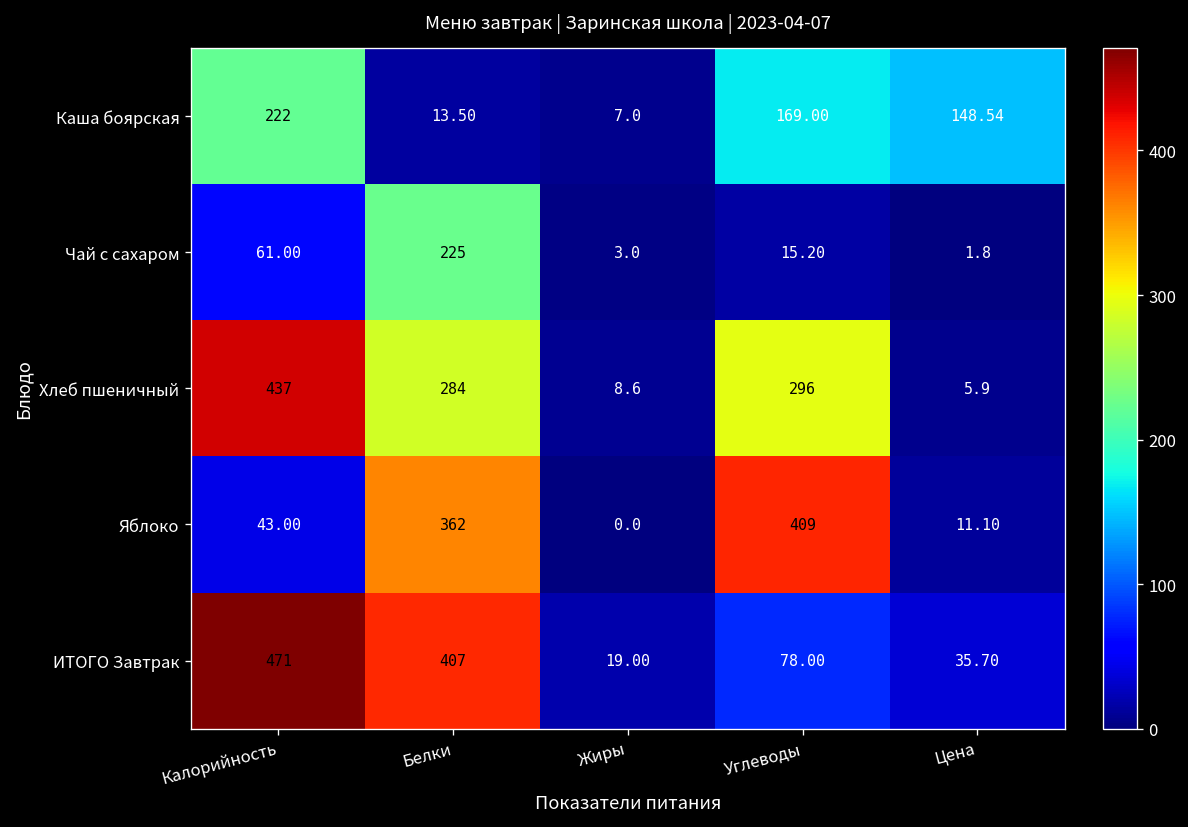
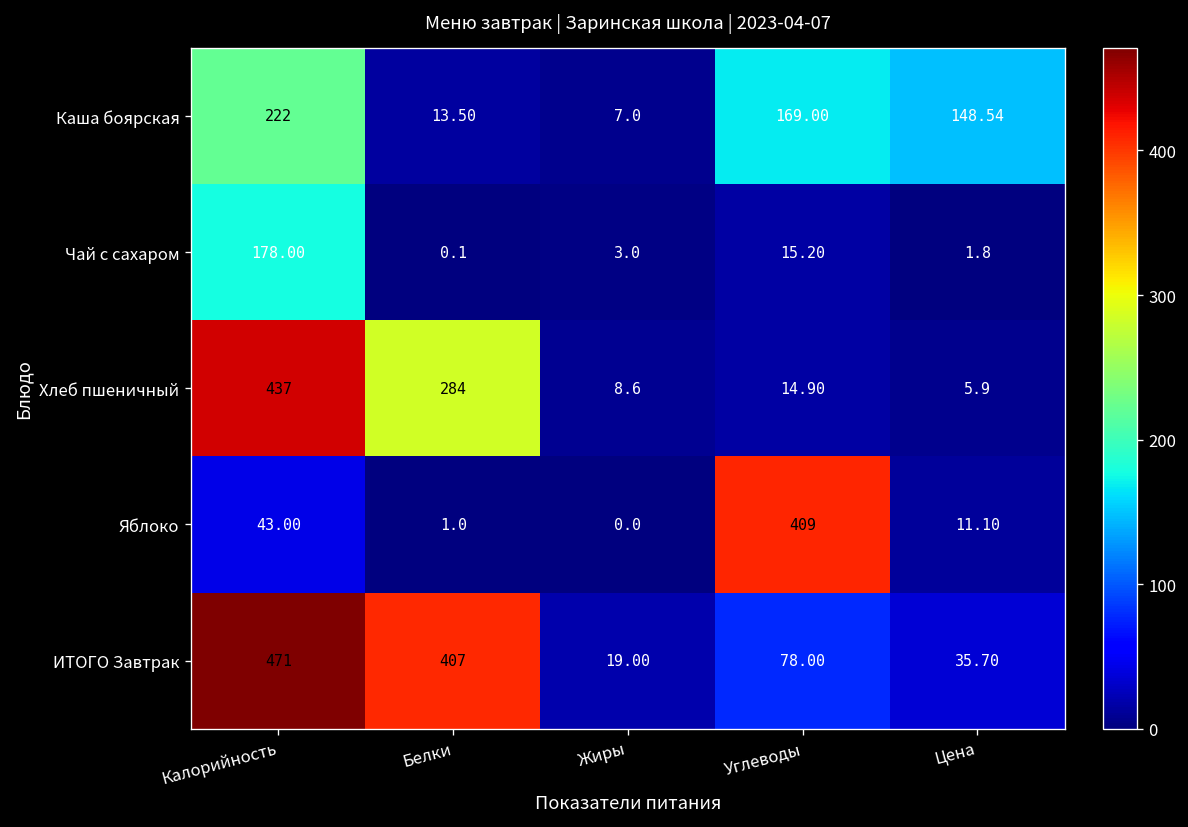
Чай с сахаром, Калорийность: 61.00 -> 178.00
Чай с сахаром, Белки: 225 -> 0.1
Хлеб пшеничный, Углеводы: 296 -> 14.90
Яблоко, Белки: 362 -> 1.0
